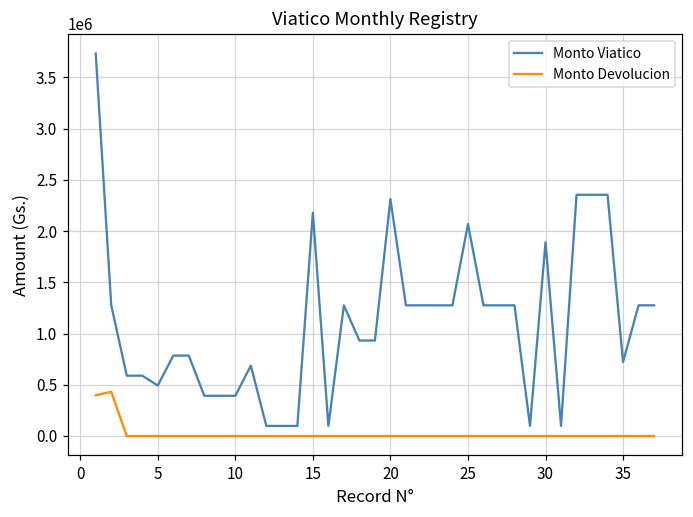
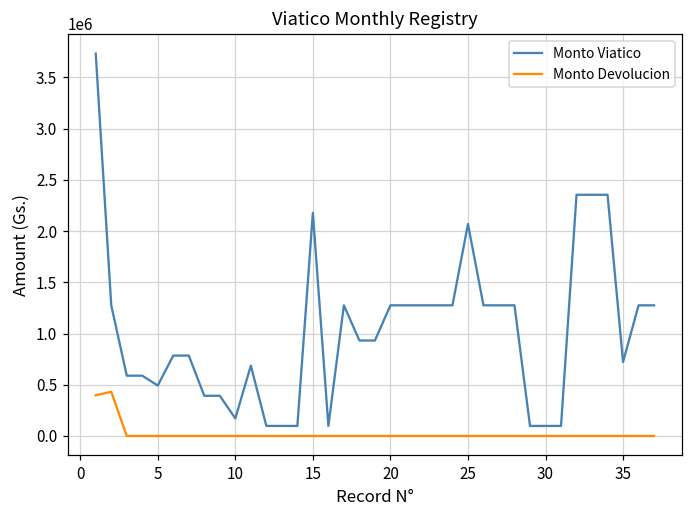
Monto Viatico, 10: 400000 -> 200000
Monto Viatico, 20: 2300000 -> 1300000
Monto Viatico, 30: 1900000 -> 100000
